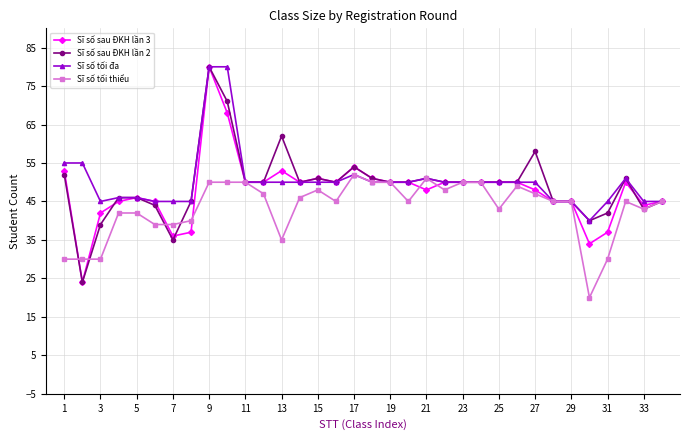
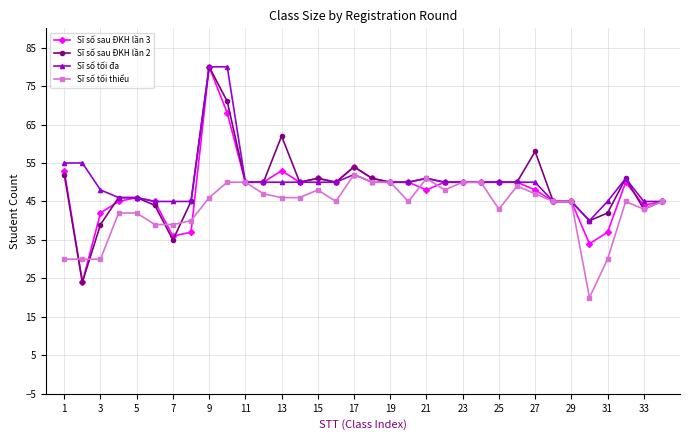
Sĩ số tối đa, 3: 45 -> 48
Sĩ số tối thiểu, 9: 50 -> 46
Sĩ số tối thiểu, 13: 35 -> 46
